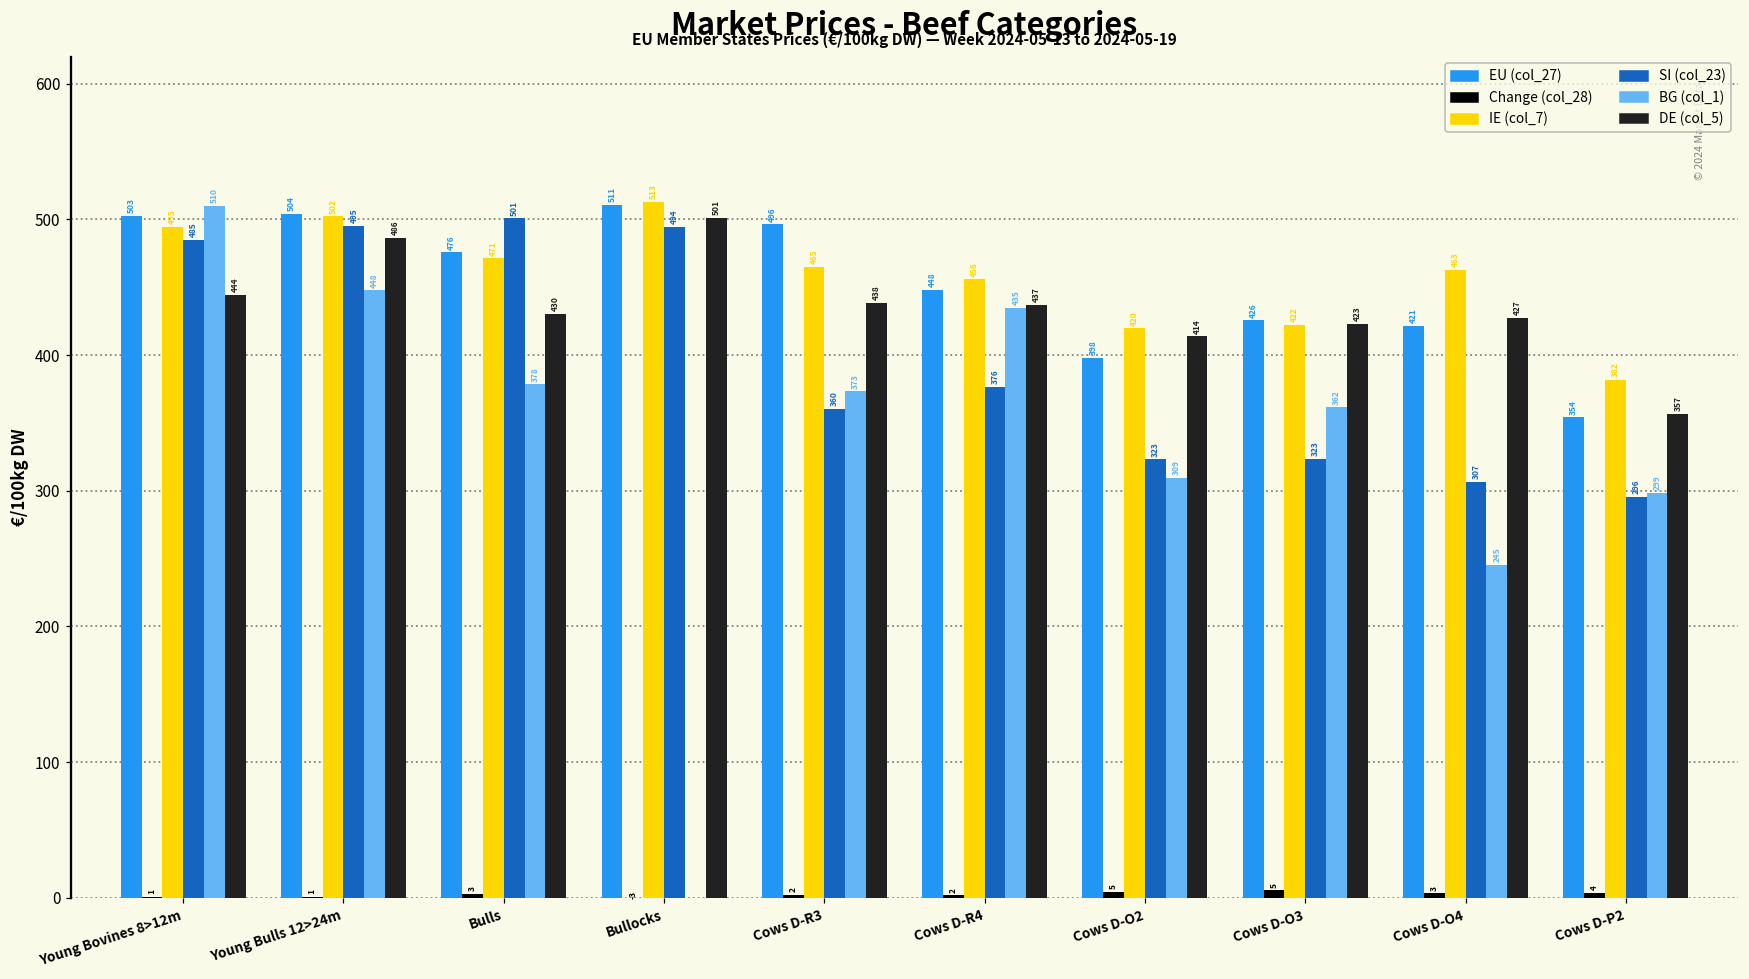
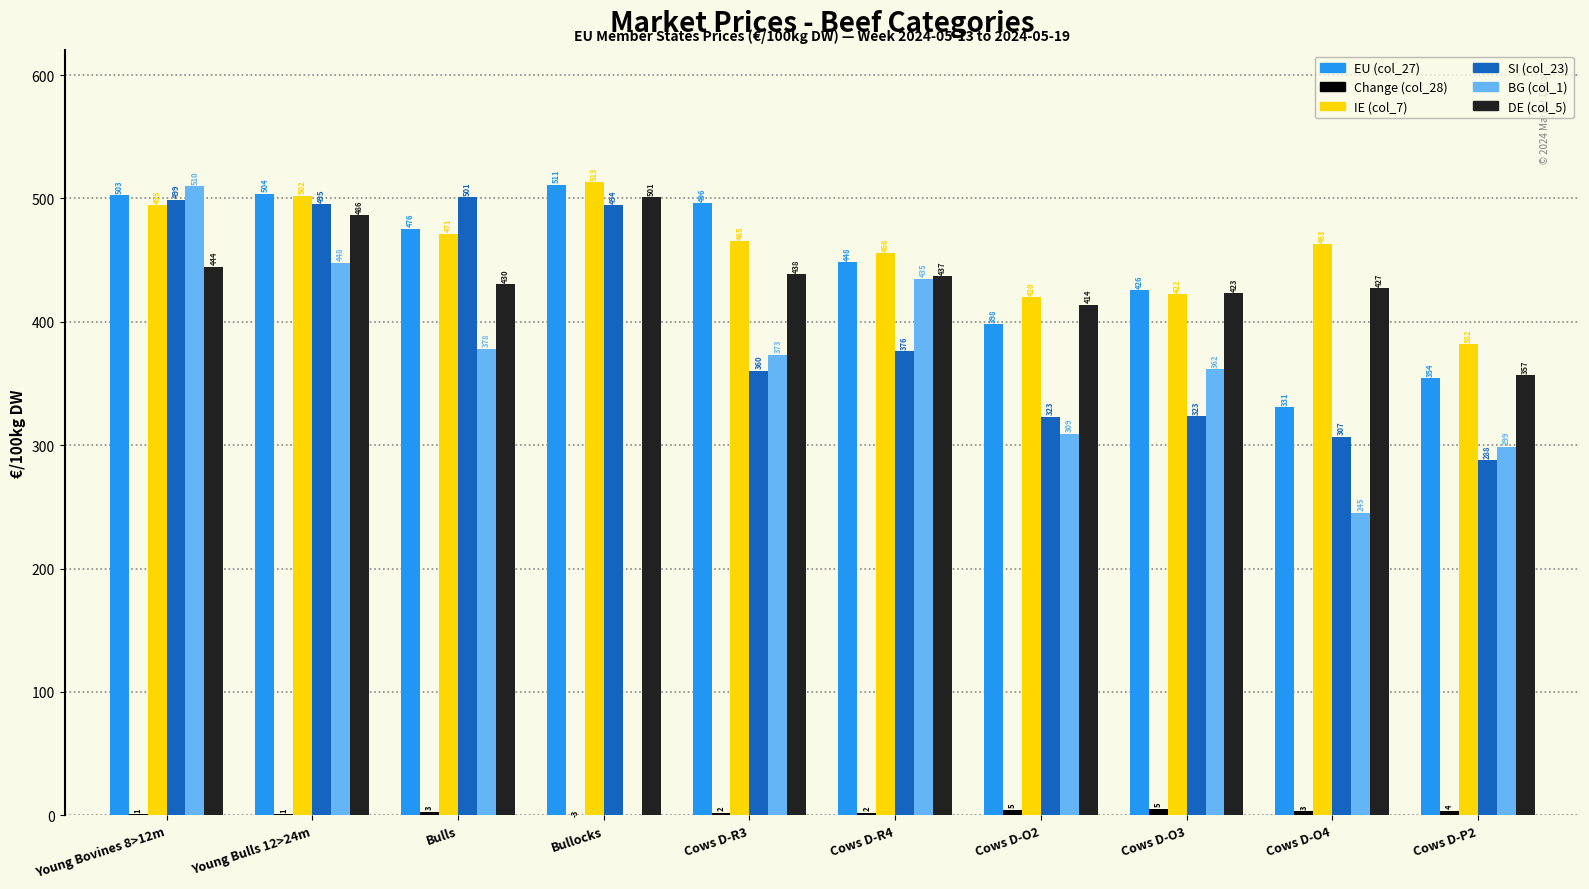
SI (col_23), Young Bovines 8>12m: 485 -> 499
EU (col_27), Cows D-O4: 421 -> 331
SI (col_23), Cows D-P2: 296 -> 288
